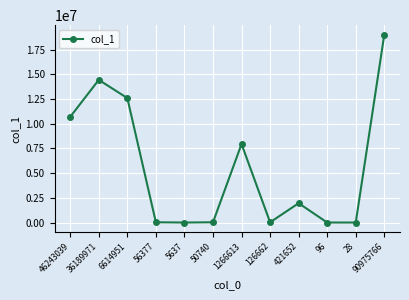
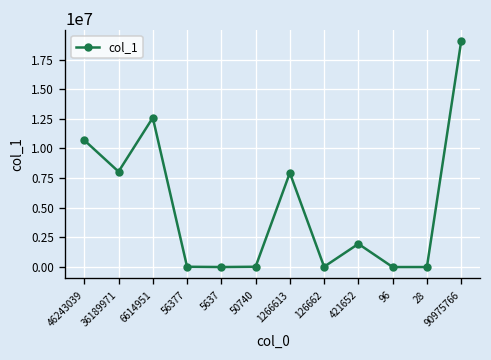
36189971: 14000000 -> 8000000
